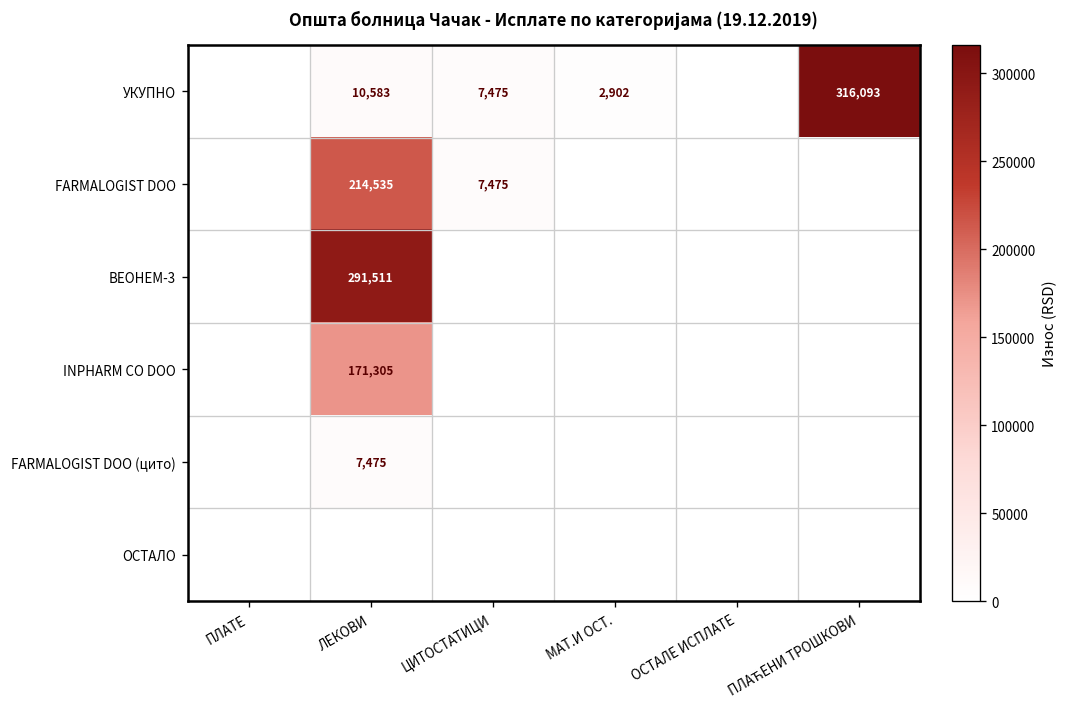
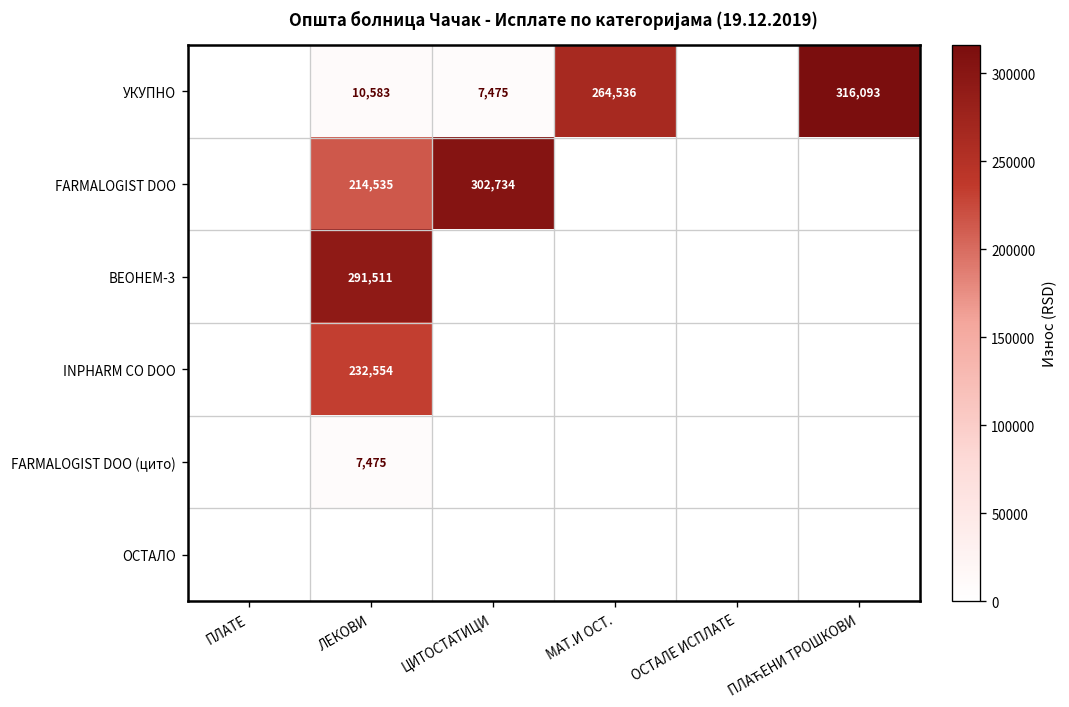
УКУПНО, МАТ.И ОСТ.: 2,902 -> 264,536
FARMALOGIST DOO, ЦИТОСТАТИЦИ: 7,475 -> 302,734
INPHARM CO DOO, ЛЕКОВИ: 171,305 -> 232,554
